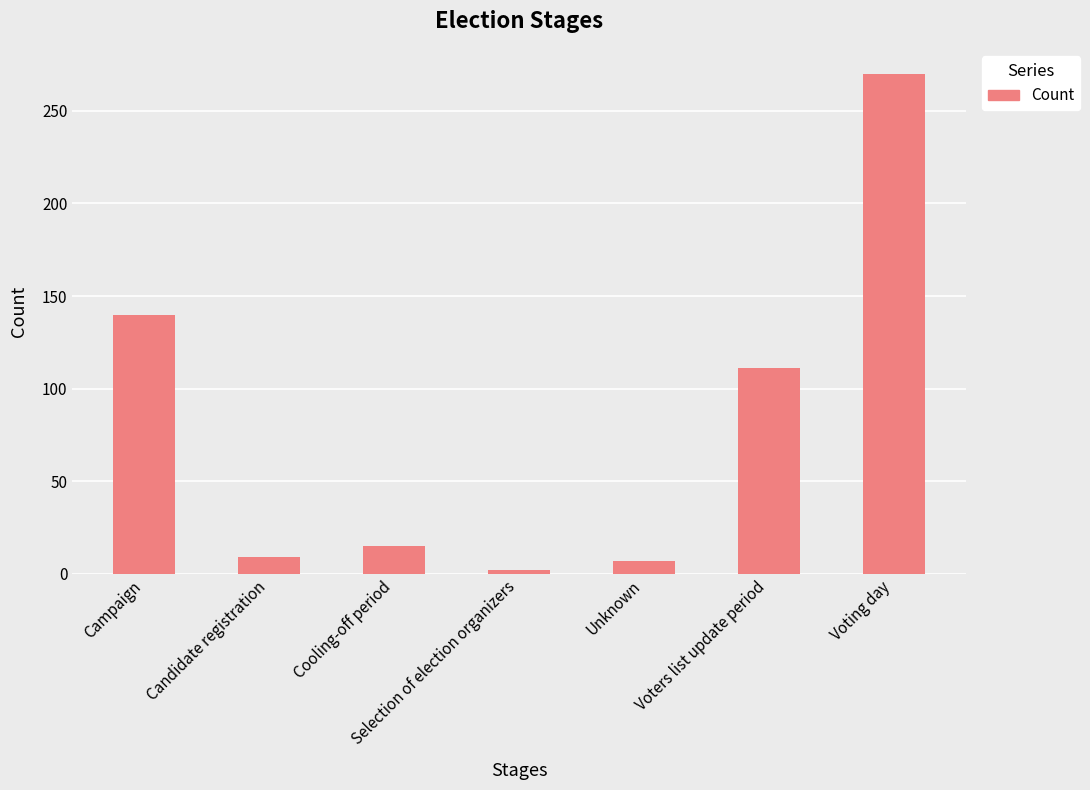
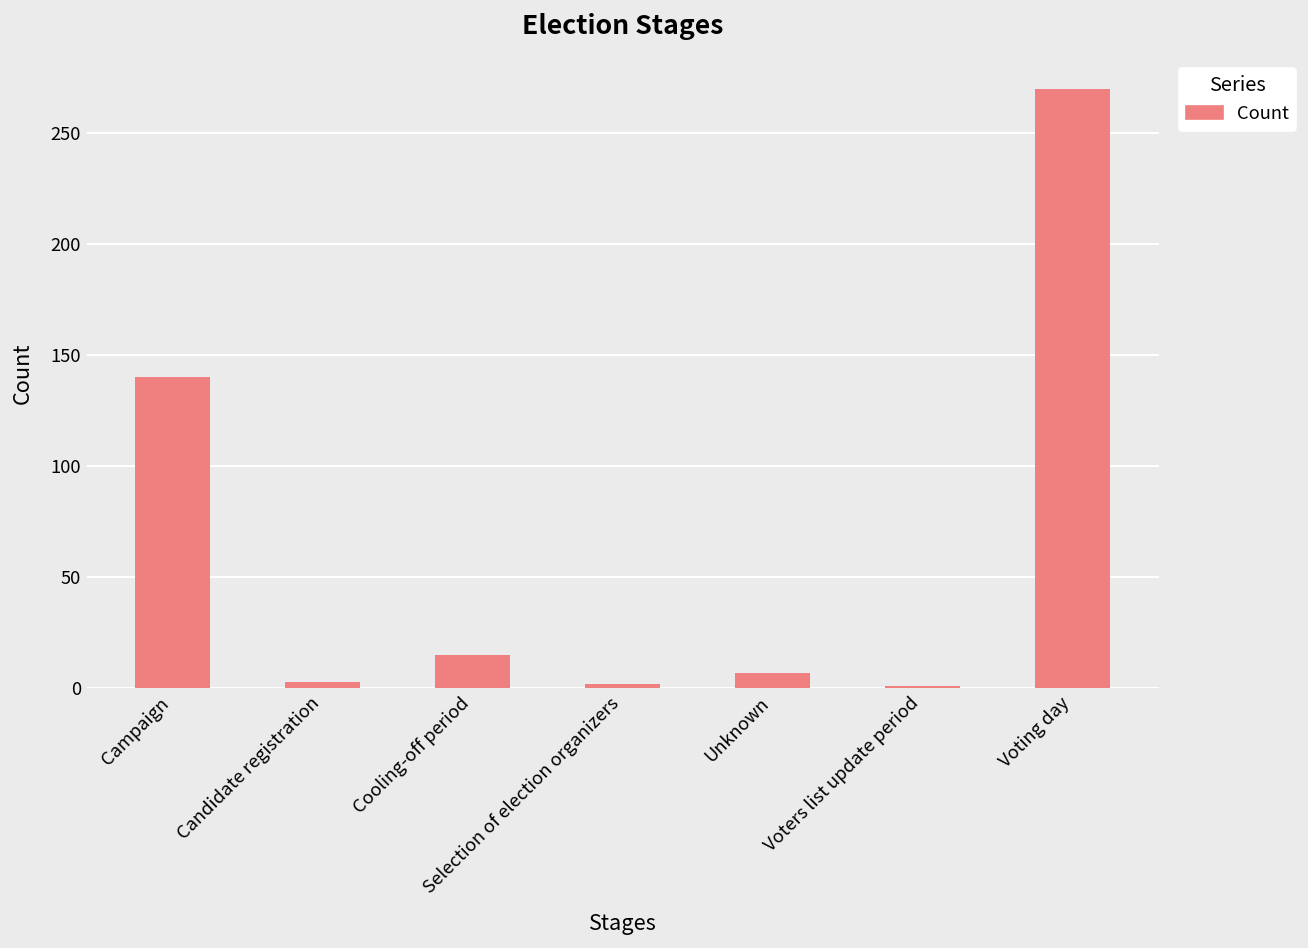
Candidate registration: 9 -> 3
Voters list update period: 111 -> 1
